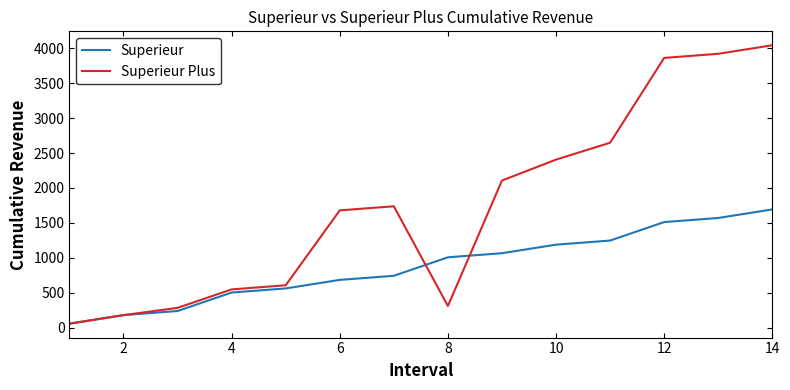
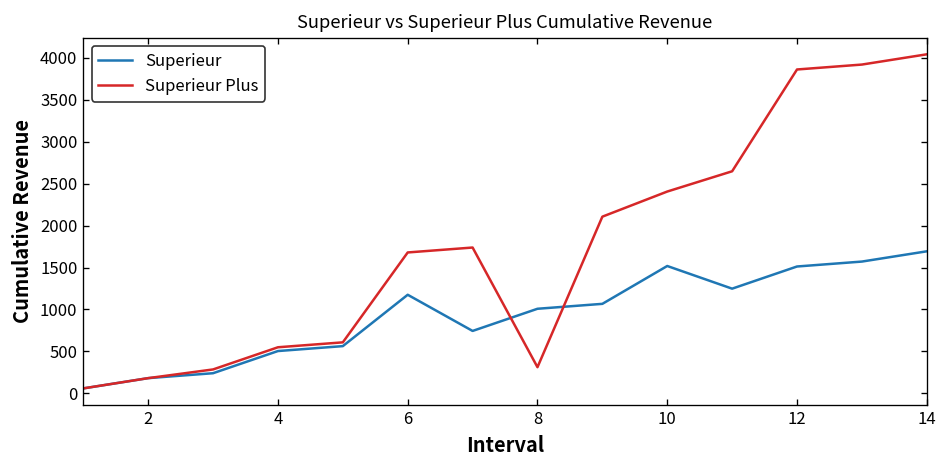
Superieur, 6: 700 -> 1200
Superieur, 10: 1200 -> 1500
